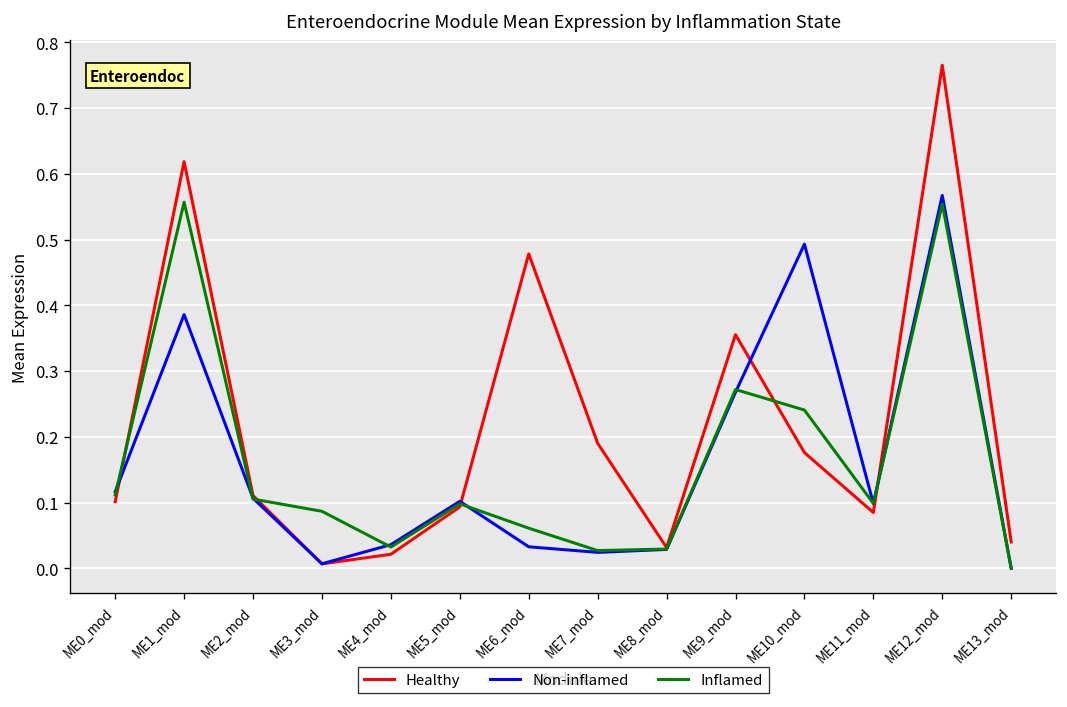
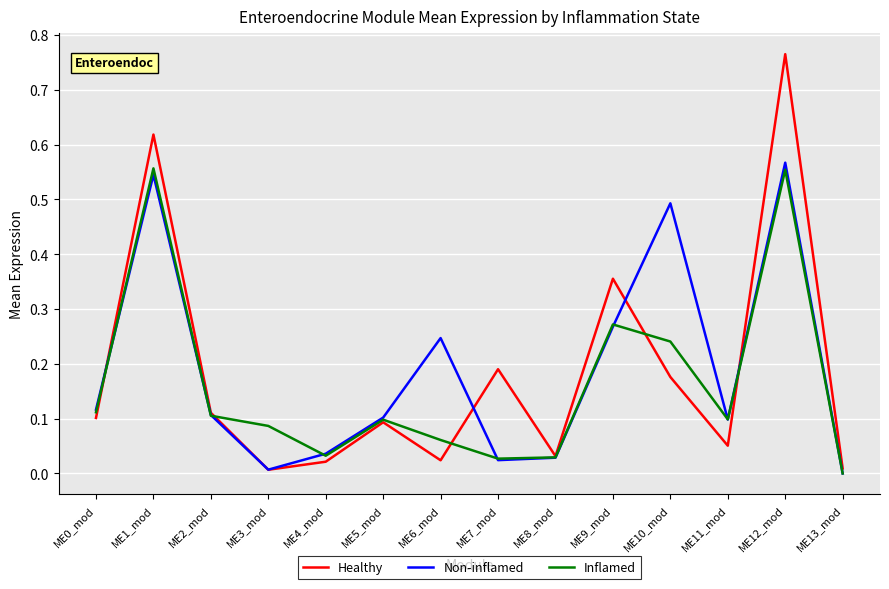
Non-inflamed, ME1_mod: 0.39 -> 0.55
Healthy, ME6_mod: 0.48 -> 0.02
Non-inflamed, ME6_mod: 0.03 -> 0.25
Healthy, ME11_mod: 0.08 -> 0.05
Healthy, ME13_mod: 0.04 -> 0.01
